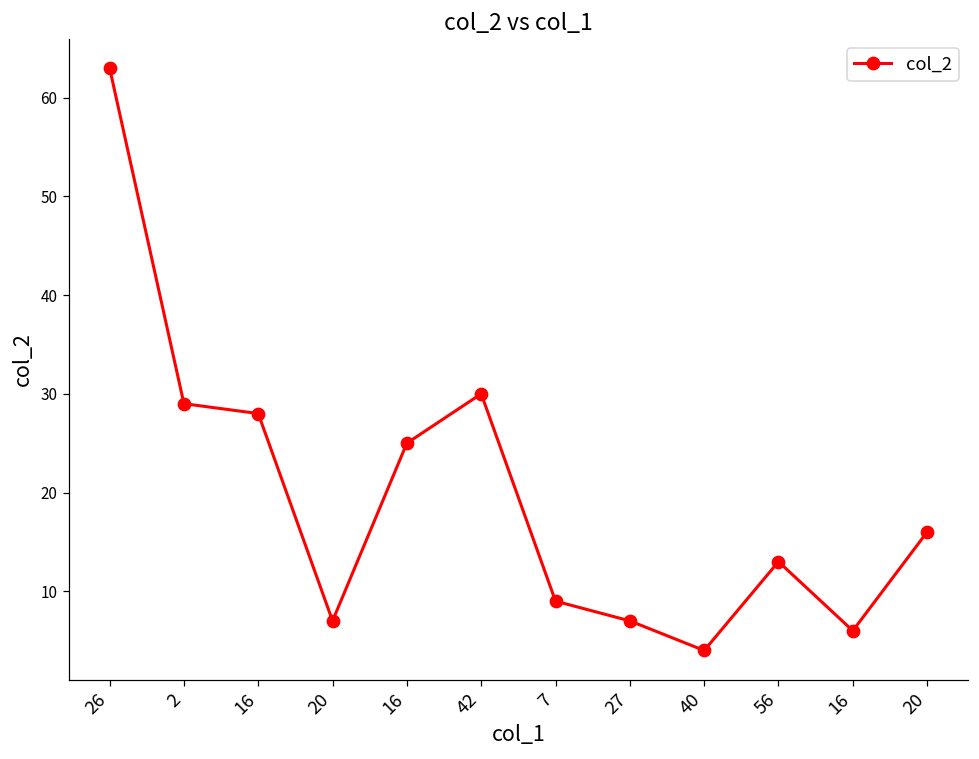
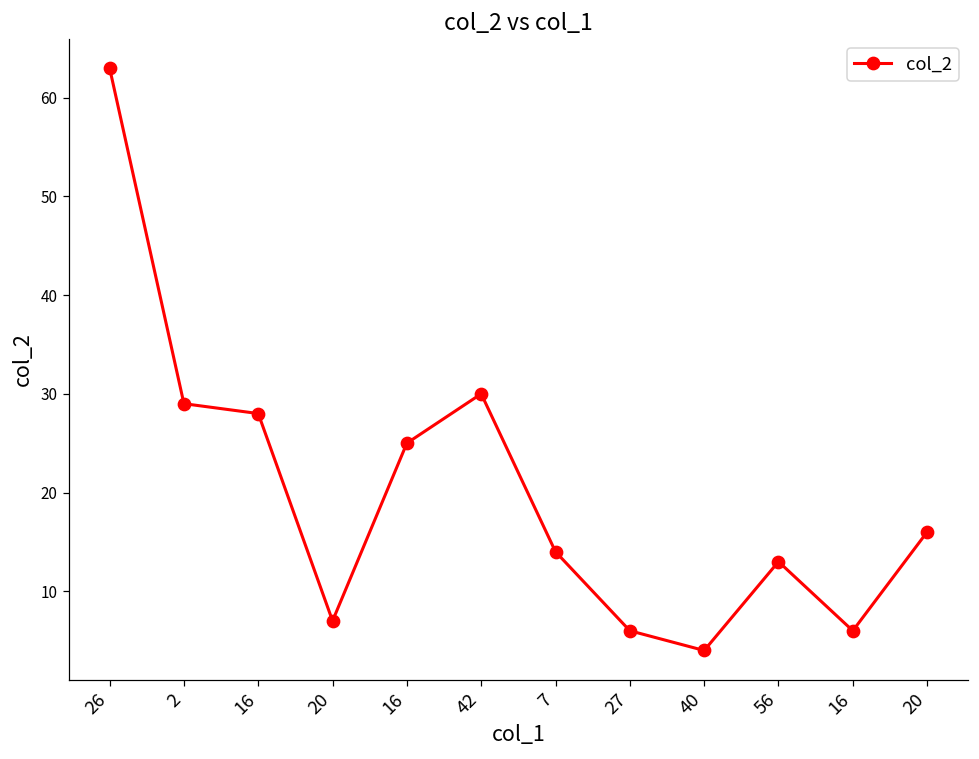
7: 9 -> 14
27: 7 -> 6
